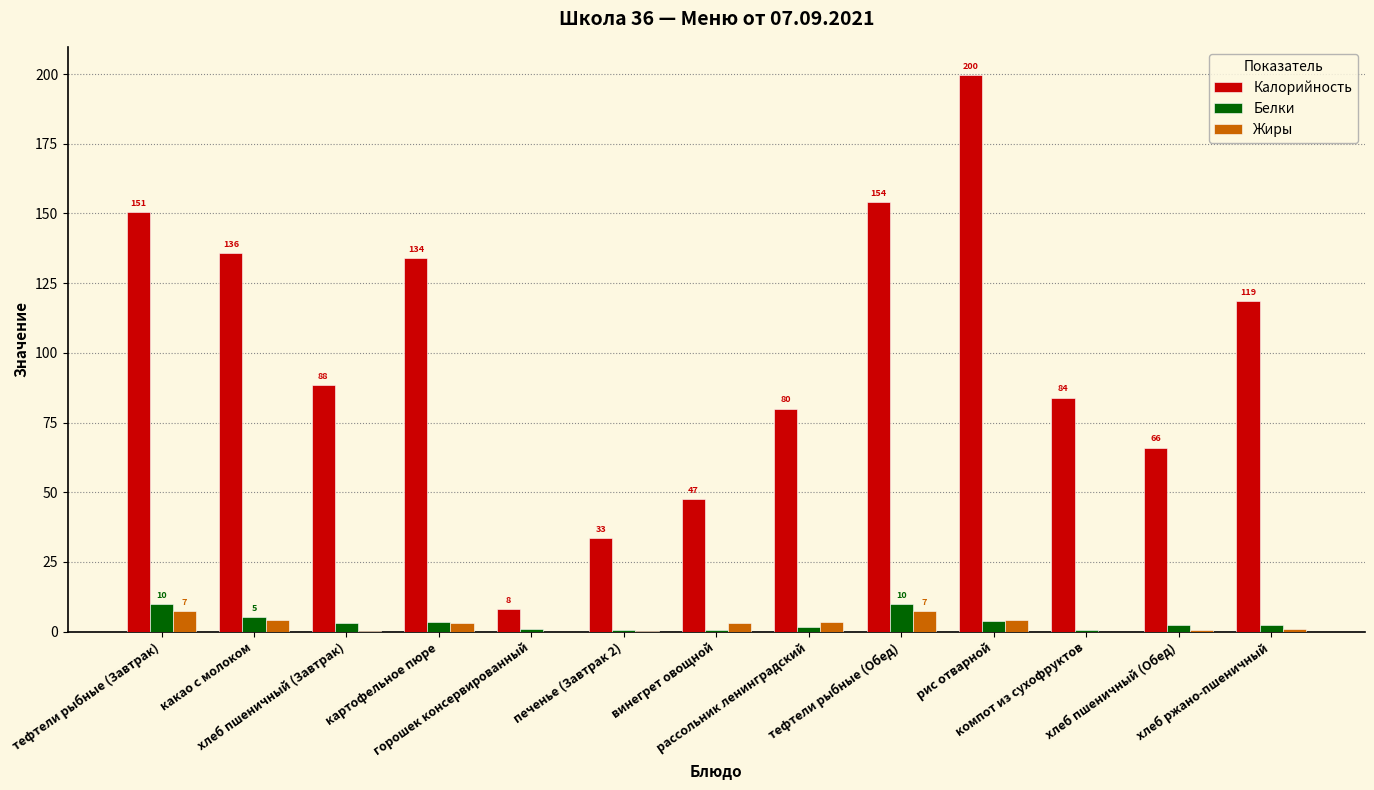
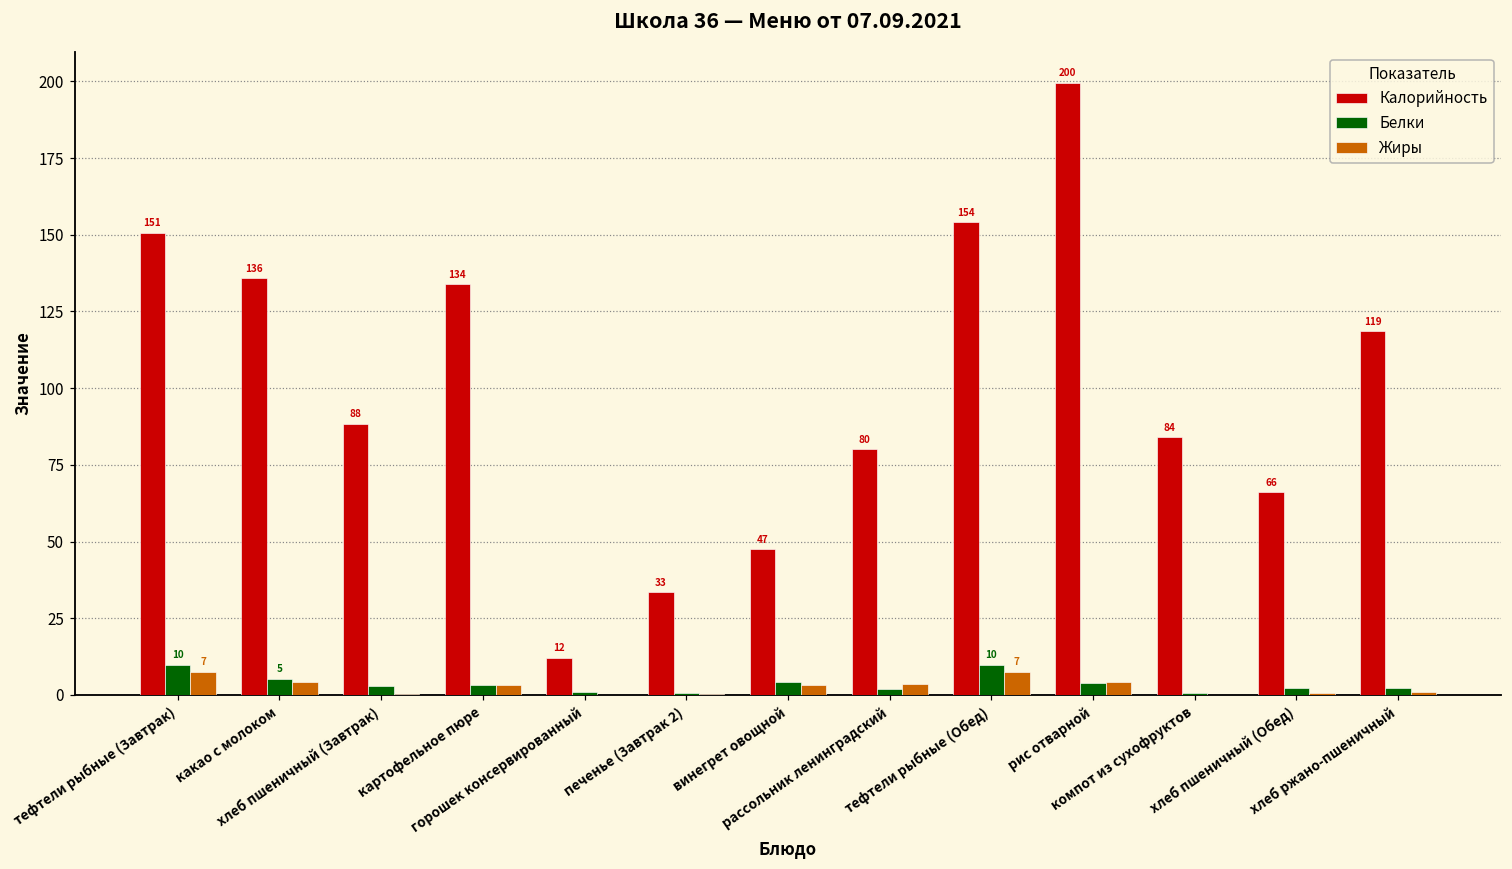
Калорийность, горошек консервированный: 8 -> 12
Белки, винегрет овощной: 1 -> 4
